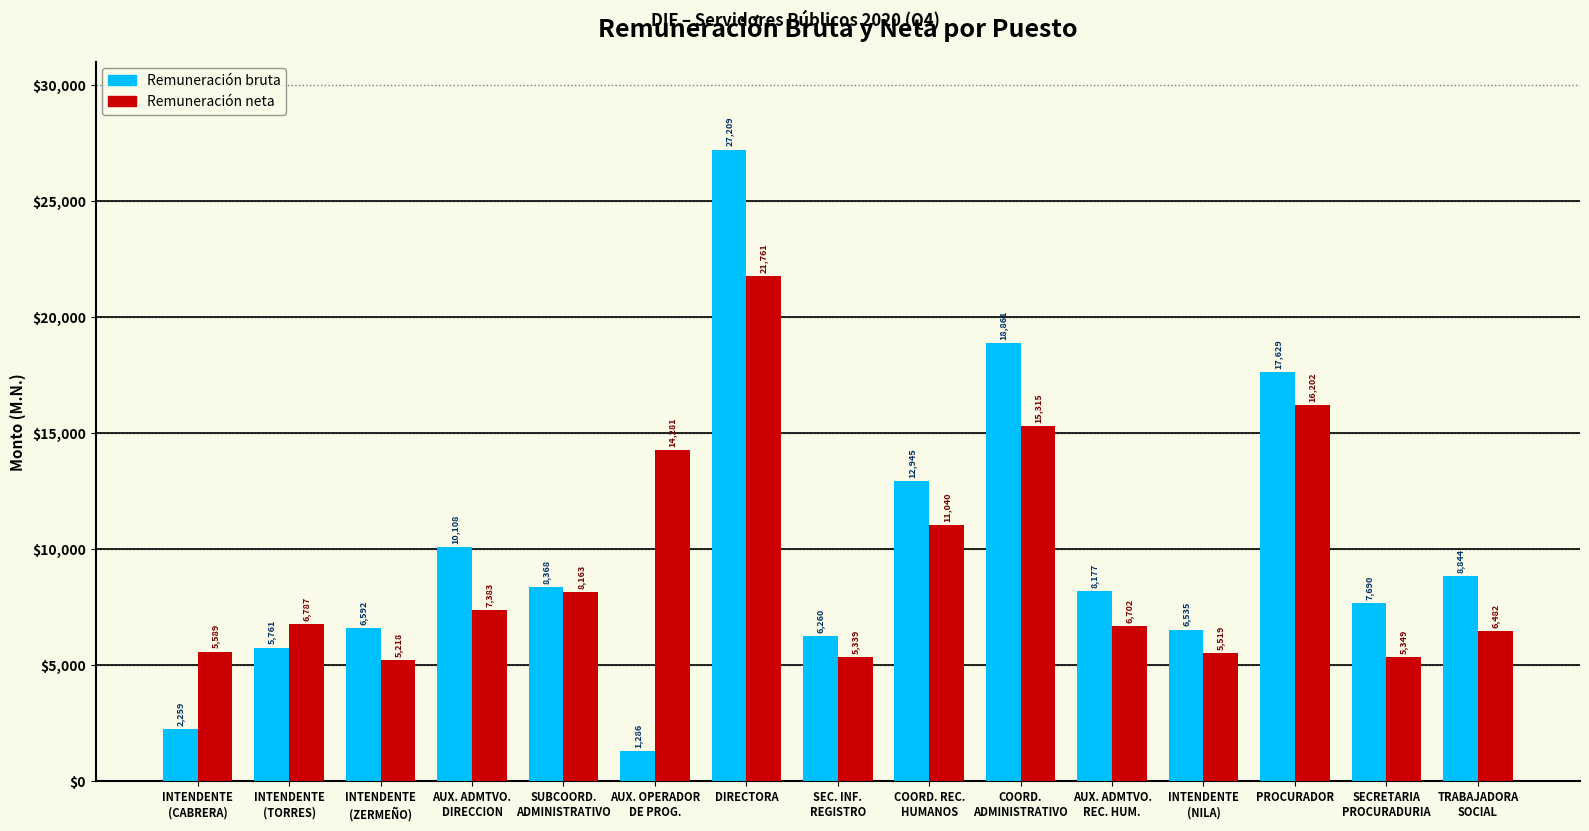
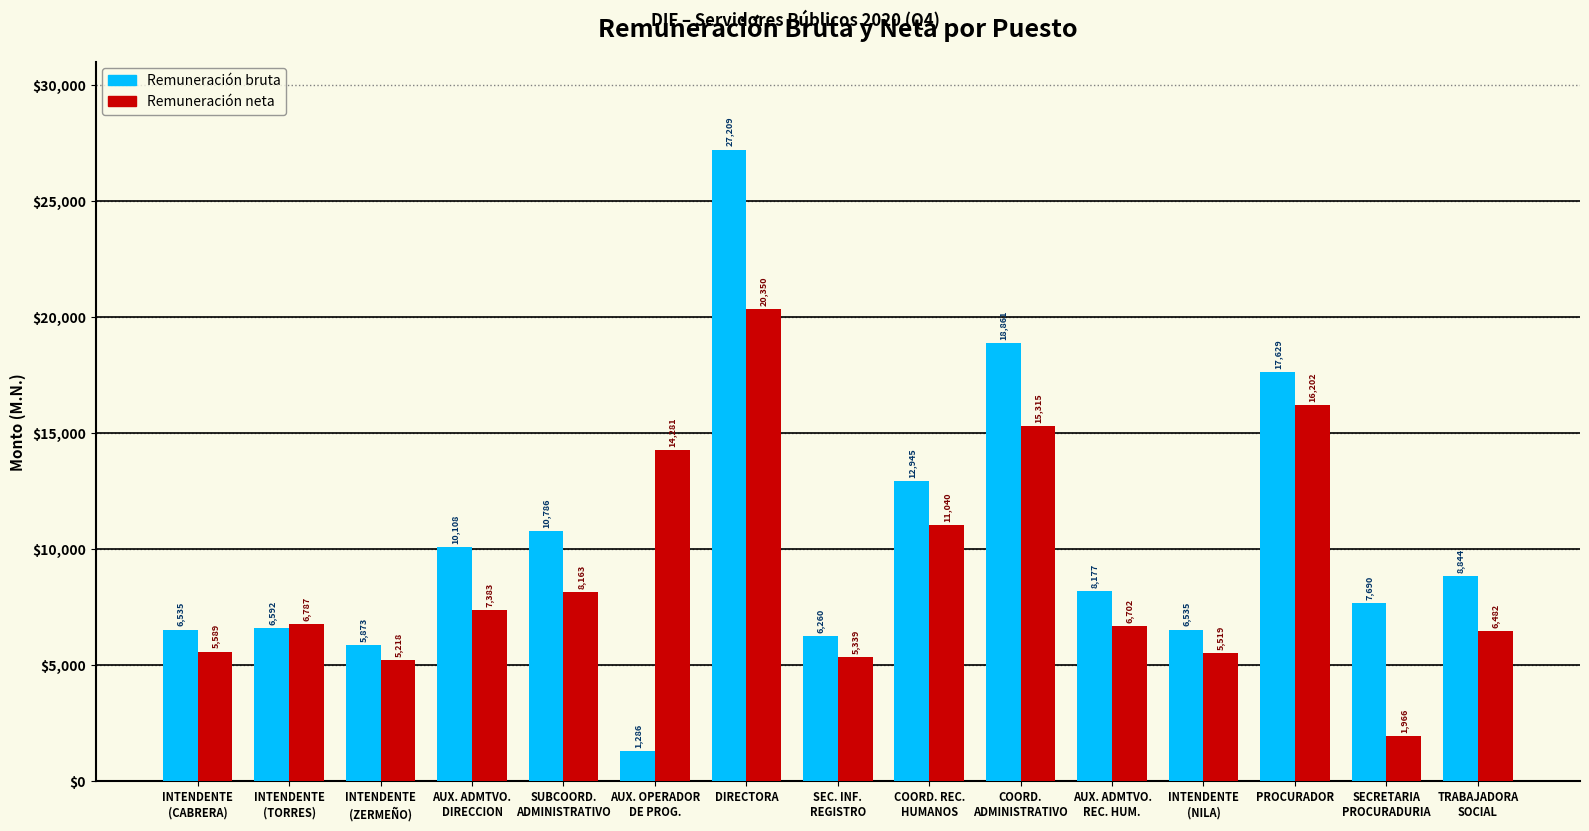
Remuneración bruta, INTENDENTE (CABRERA): 2,259 -> 6,535
Remuneración bruta, INTENDENTE (TORRES): 5,761 -> 6,592
Remuneración bruta, INTENDENTE (ZERMEÑO): 6,592 -> 5,873
Remuneración bruta, SUBCOORD. ADMINISTRATIVO: 8,368 -> 10,786
Remuneración neta, DIRECTORA: 21,761 -> 20,350
Remuneración neta, SECRETARIA PROCURADURIA: 5,349 -> 1,966
